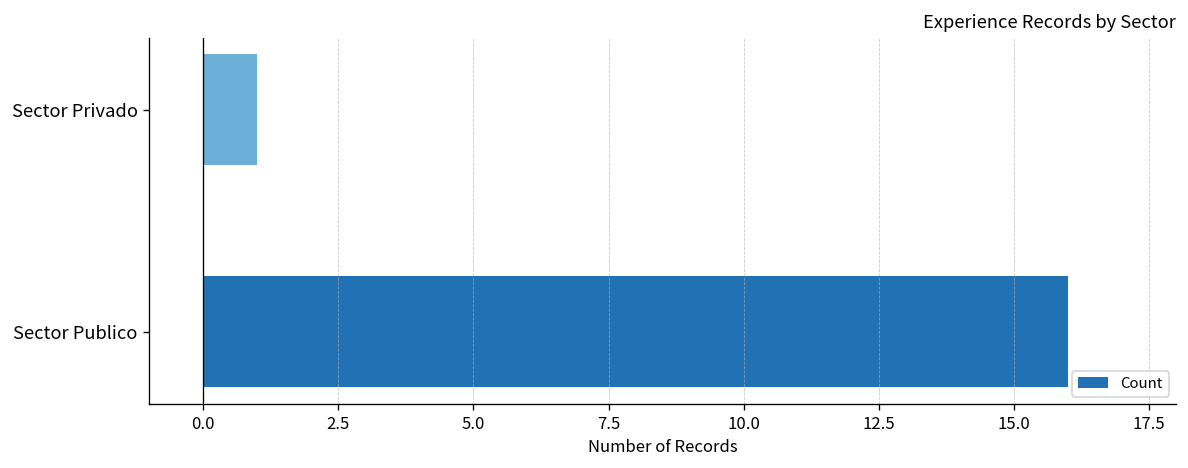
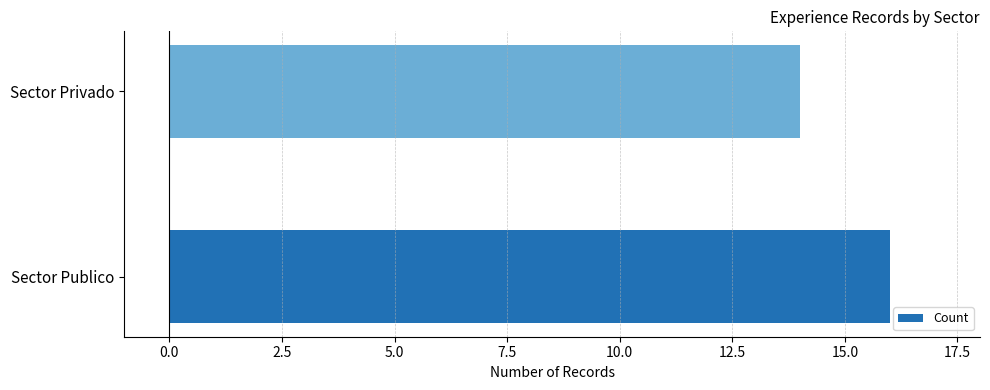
Sector Privado: 1 -> 14
